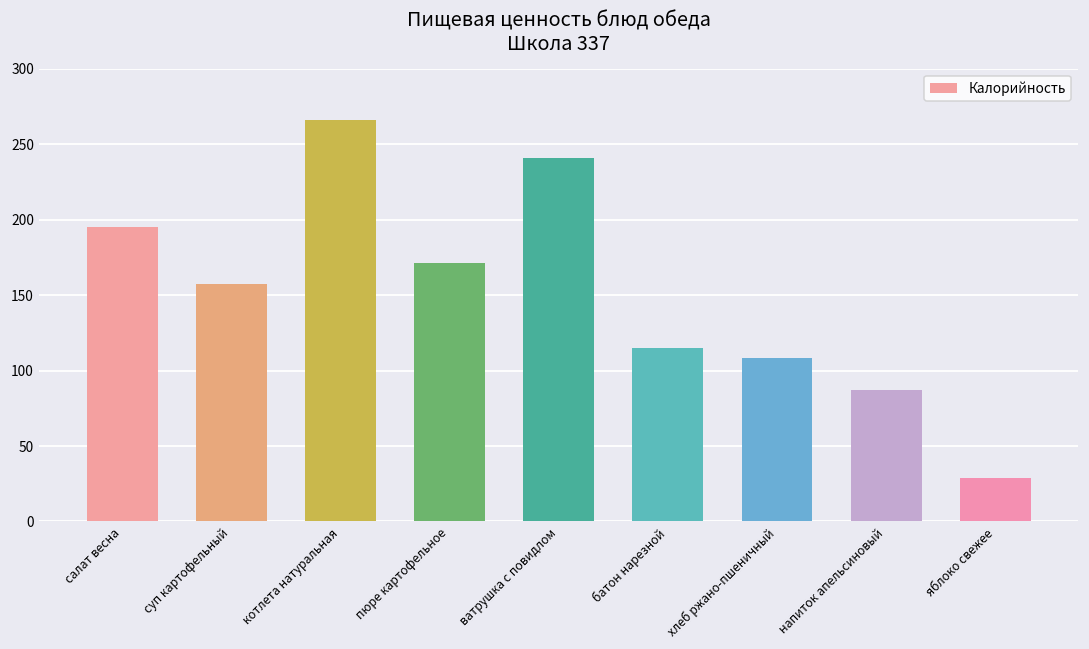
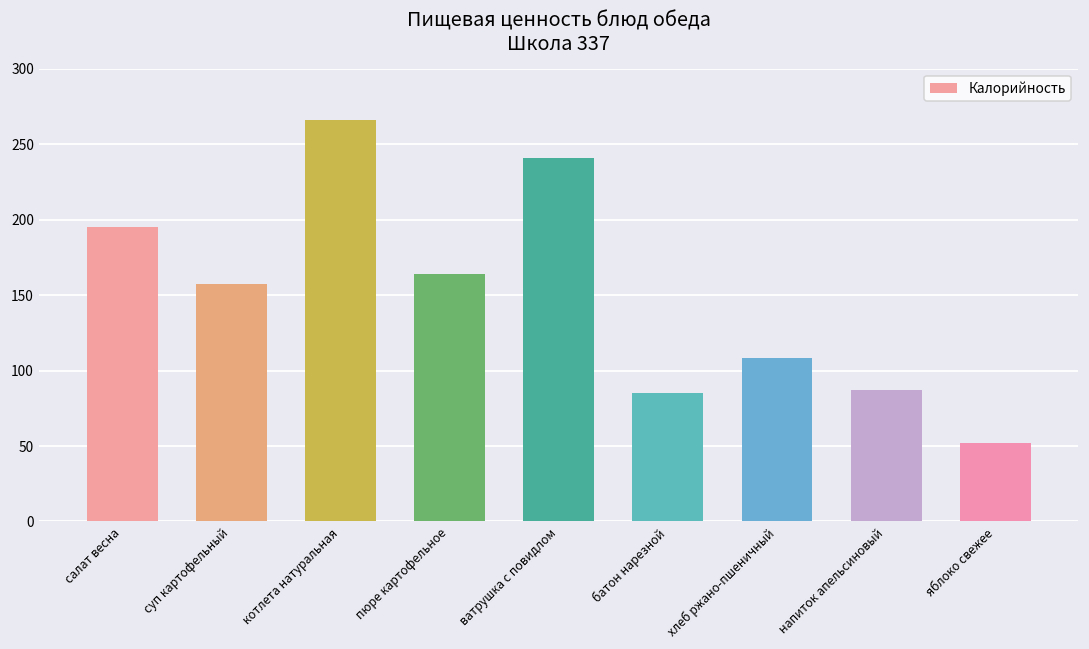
пюре картофельное: 171 -> 164
батон нарезной: 115 -> 85
яблоко свежее: 29 -> 52
